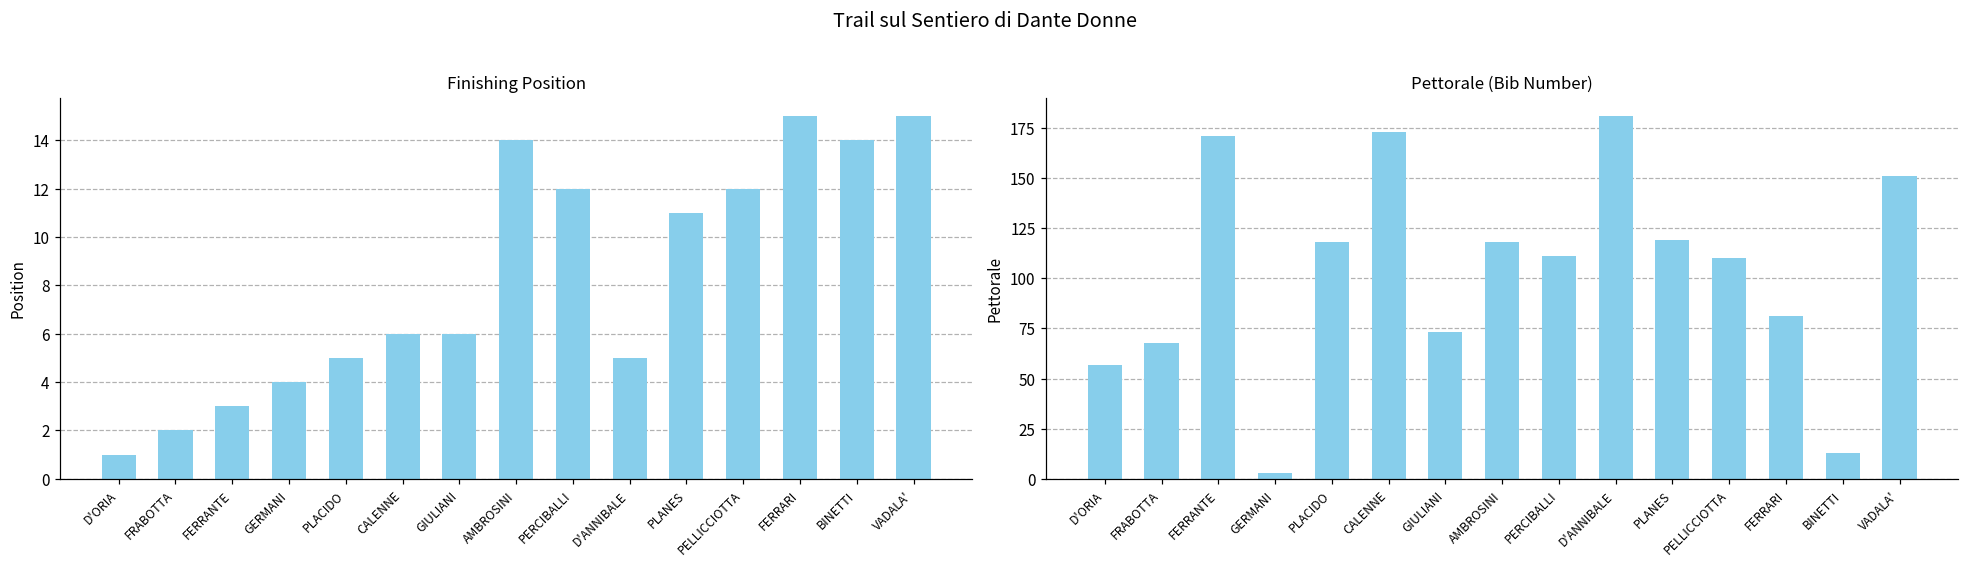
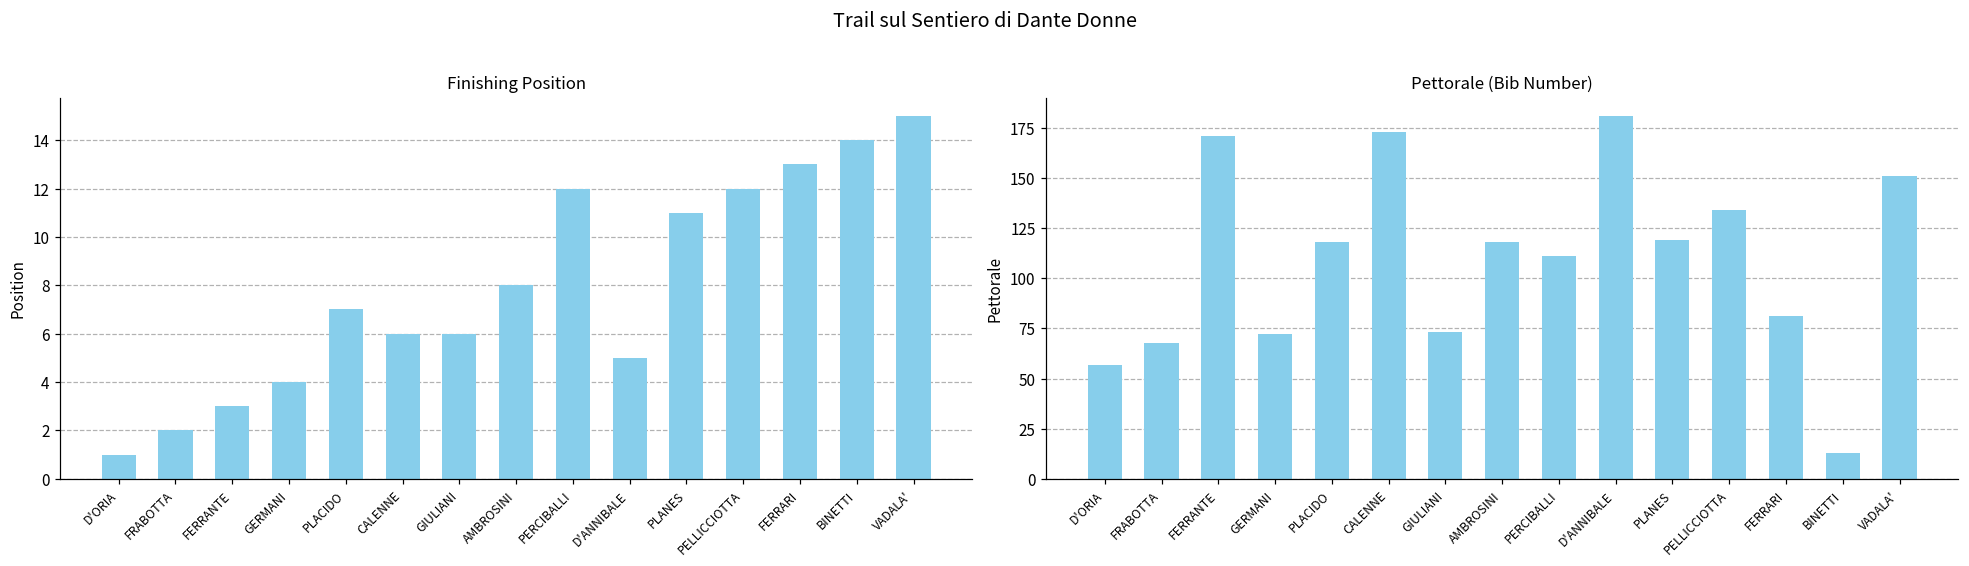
Finishing Position, PLACIDO: 5 -> 7
Finishing Position, AMBROSINI: 14 -> 8
Finishing Position, FERRARI: 15 -> 13
Pettorale (Bib Number), GERMANI: 3 -> 72
Pettorale (Bib Number), PELLICCIOTTA: 110 -> 134
